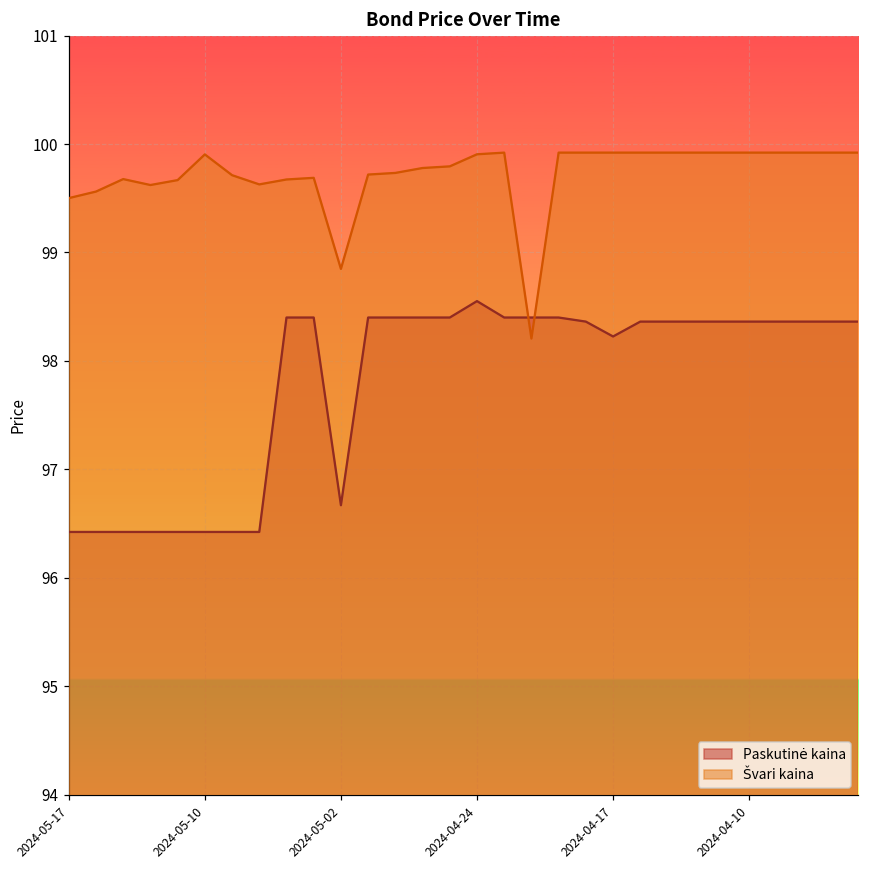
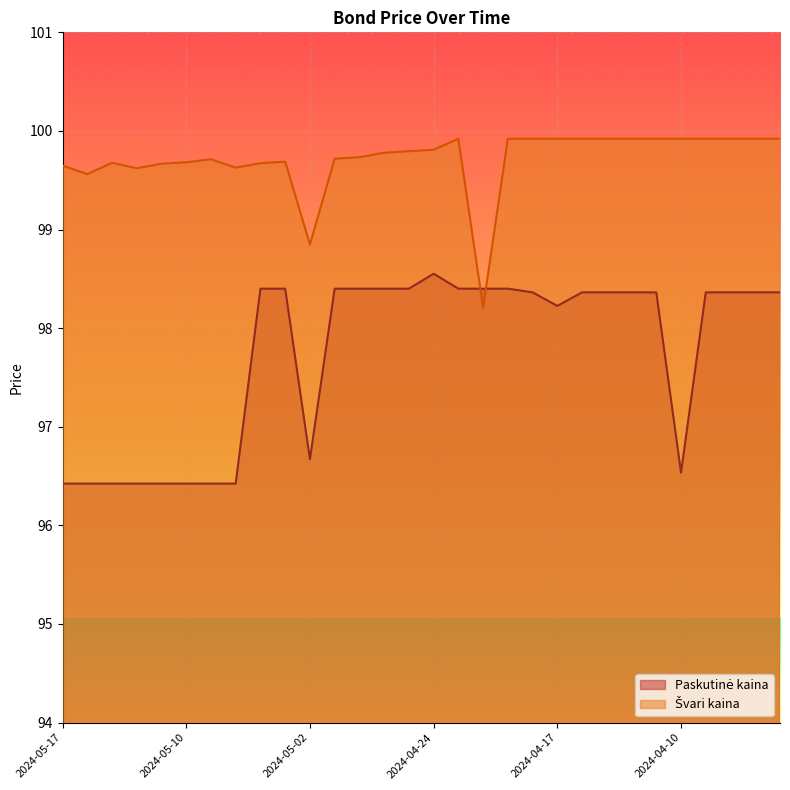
Švari kaina, 2024-05-17: 99.5 -> 99.6
Švari kaina, 2024-05-10: 99.9 -> 99.7
Švari kaina, 2024-04-24: 99.9 -> 99.8
Paskutinė kaina, 2024-04-10: 98.4 -> 96.5
